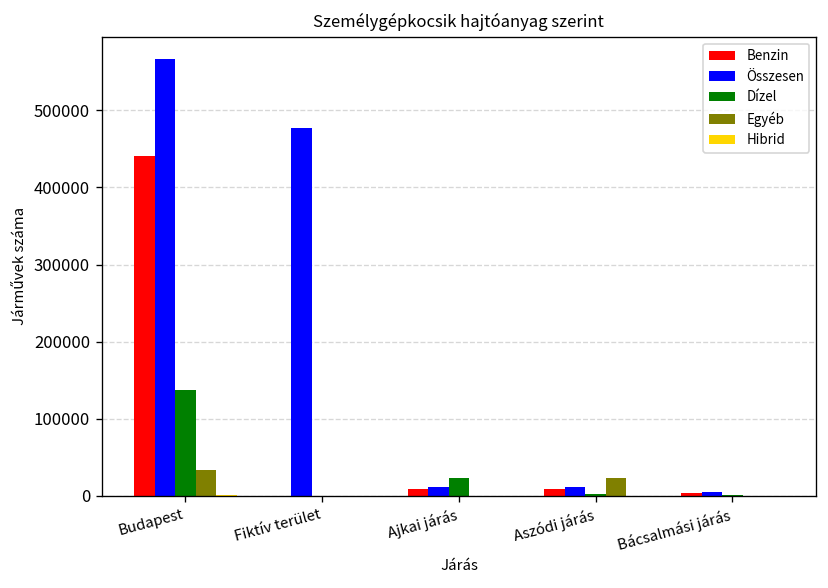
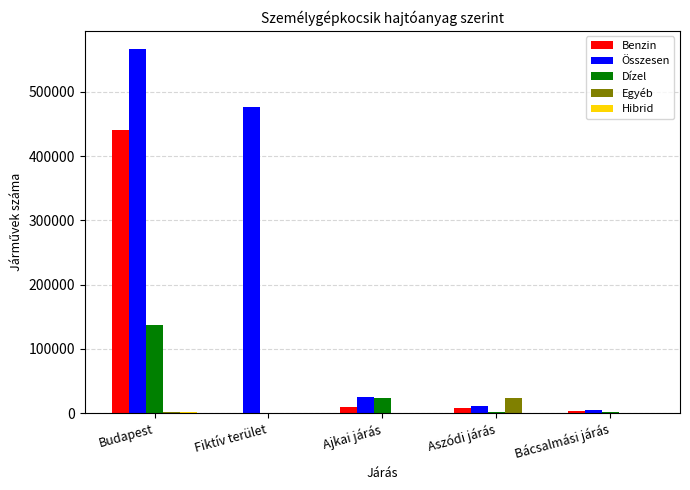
Egyéb, Budapest: 30000 -> 0
Összesen, Ajkai járás: 10000 -> 30000
